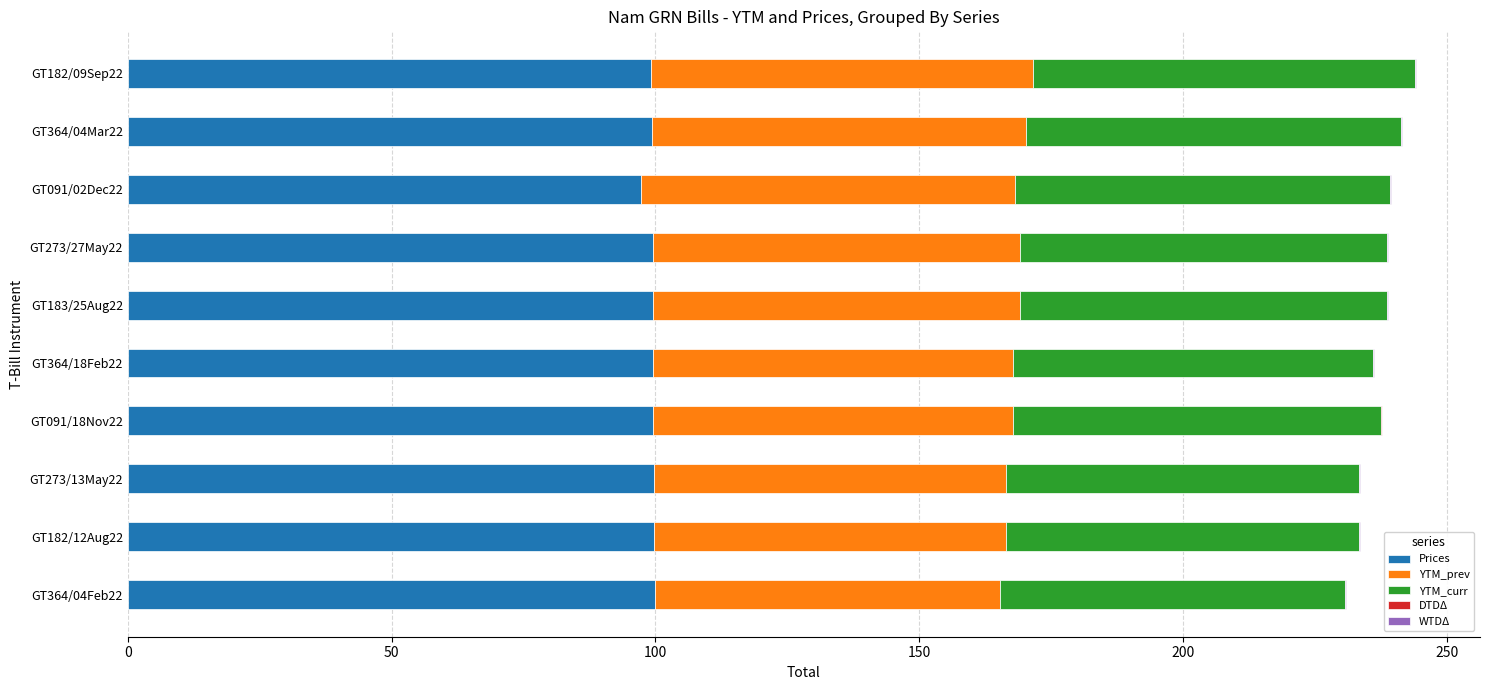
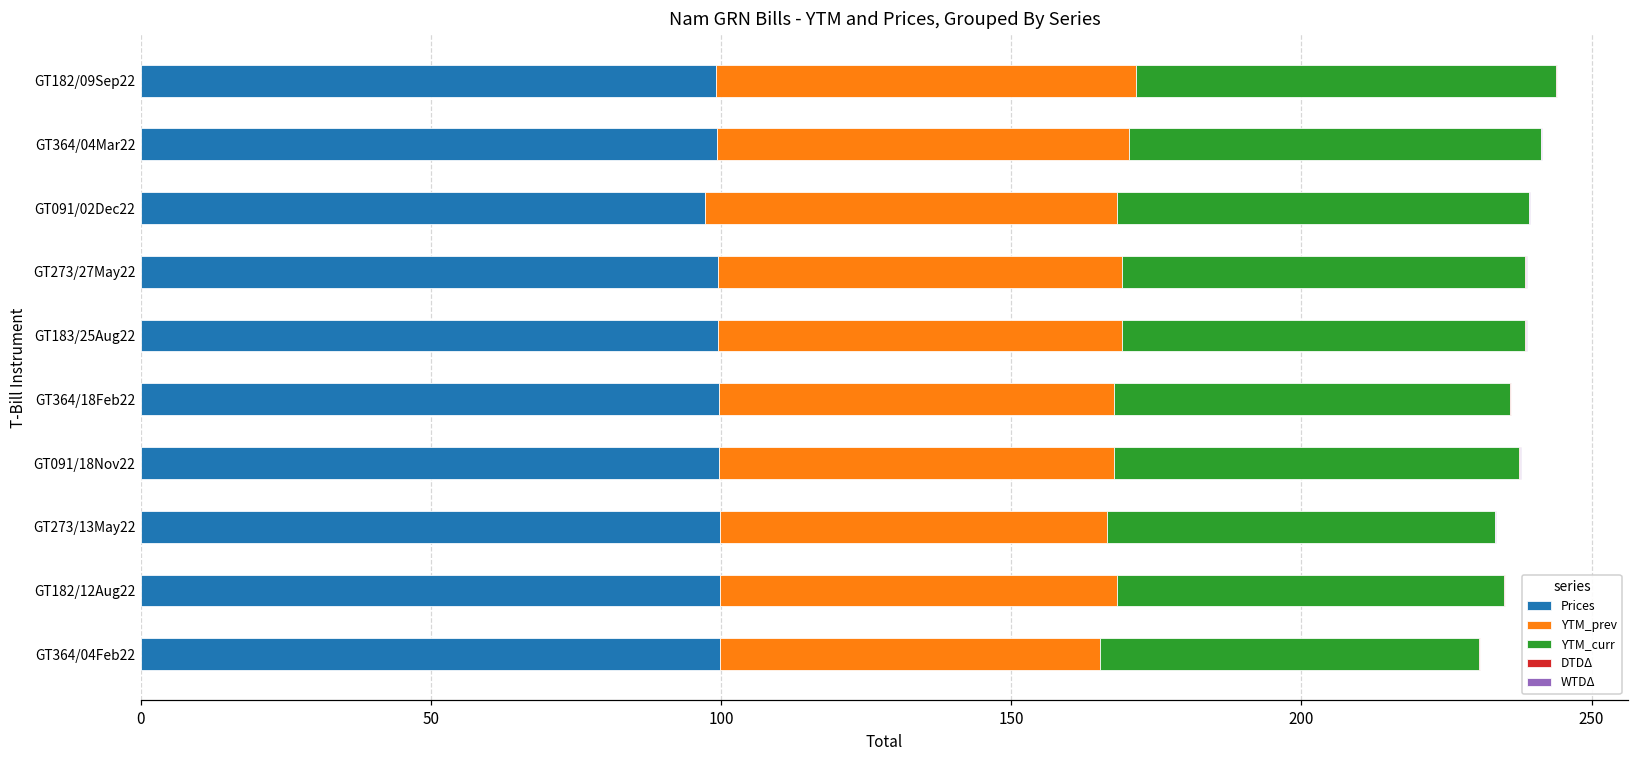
YTM_prev, GT182/12Aug22: 67 -> 68
